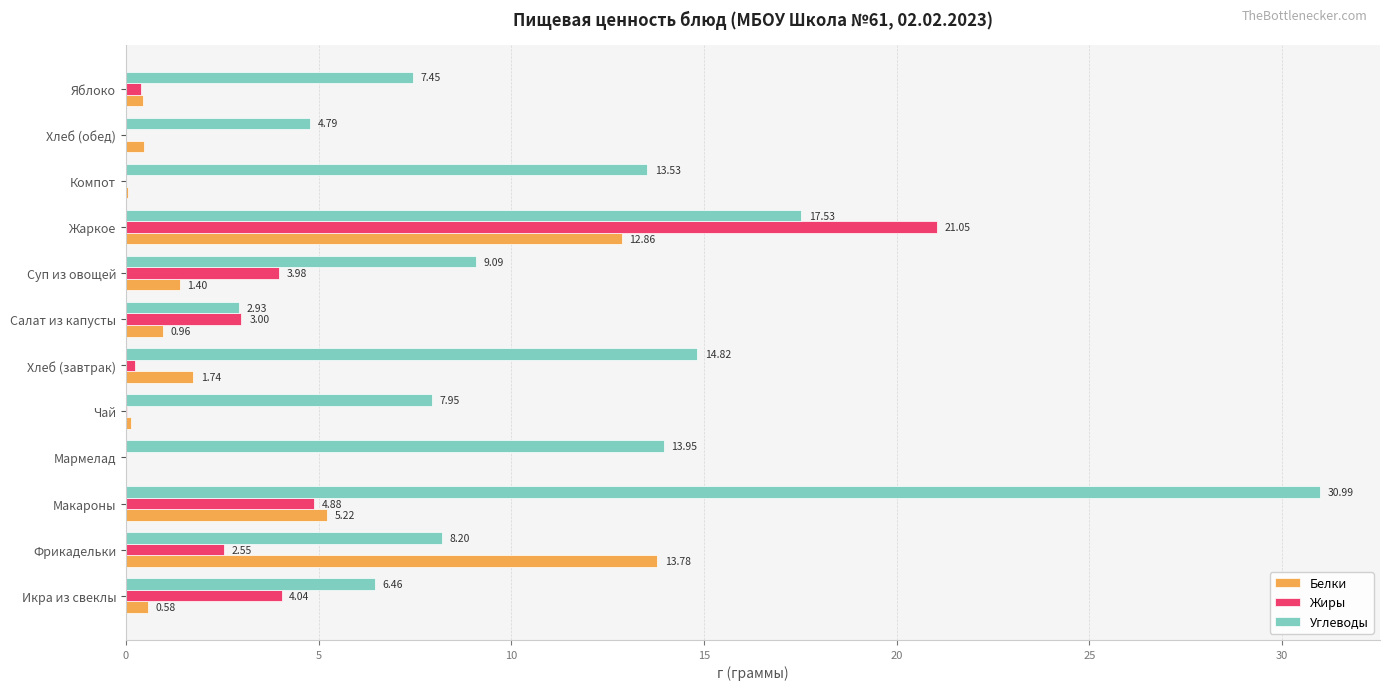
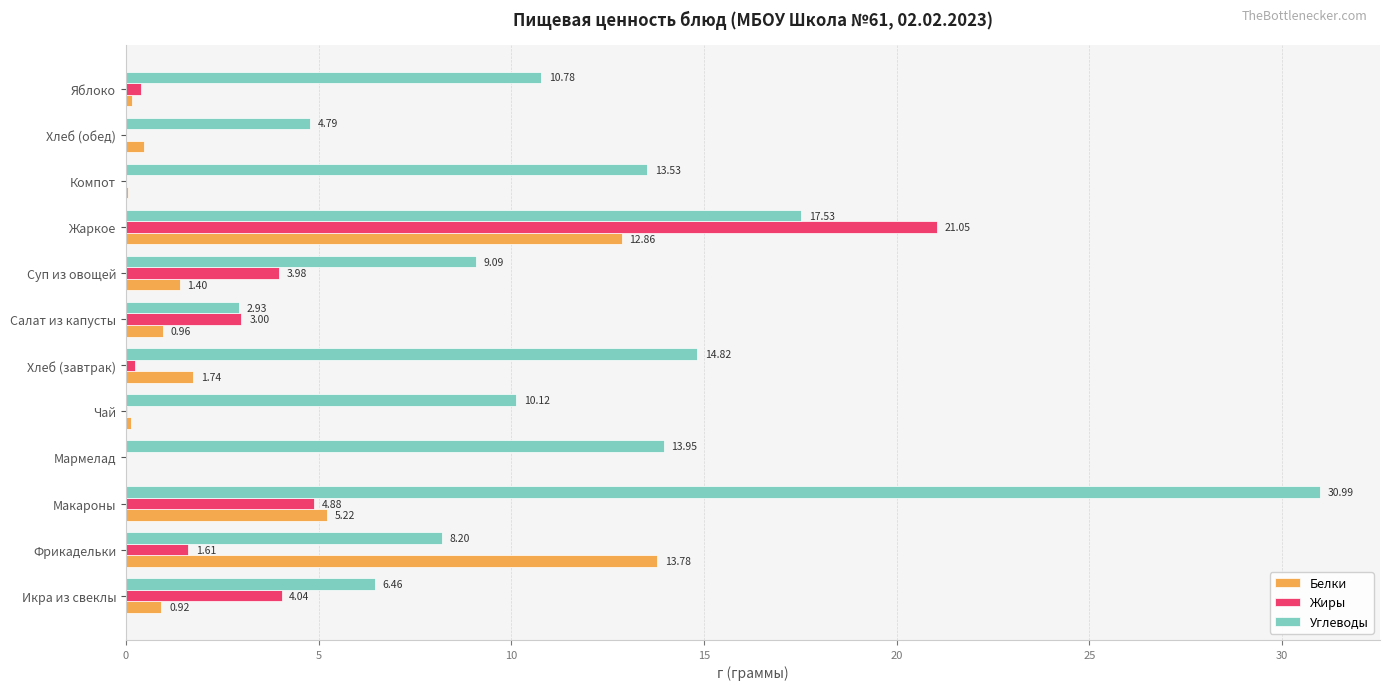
Углеводы, Яблоко: 7.45 -> 10.78
Белки, Яблоко: 0.4 -> 0.2
Углеводы, Чай: 7.95 -> 10.12
Жиры, Фрикадельки: 2.55 -> 1.61
Белки, Икра из свеклы: 0.58 -> 0.92
